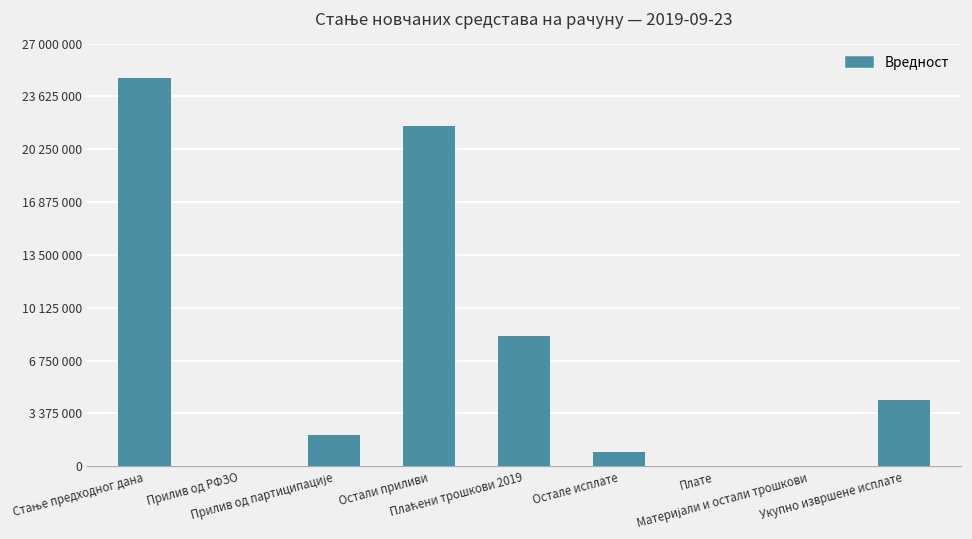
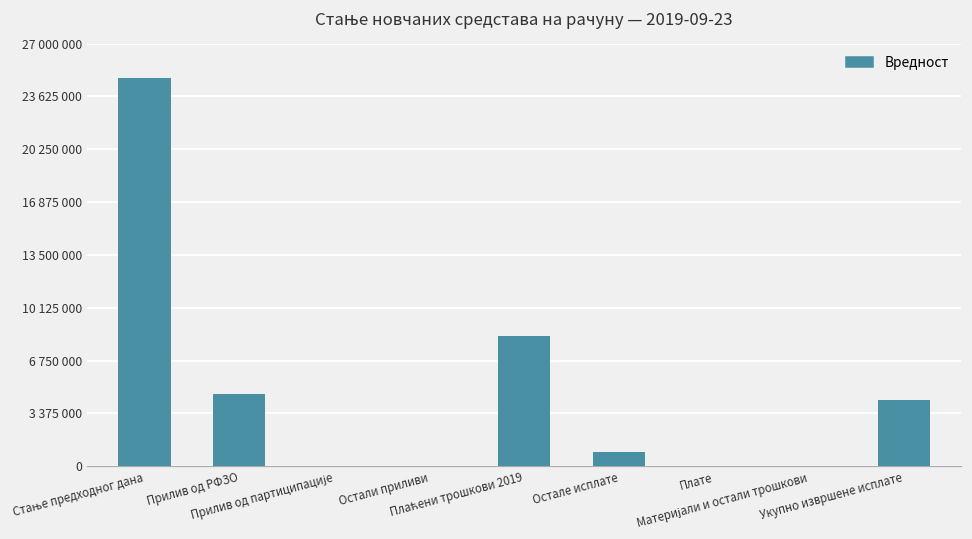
Прилив од РФЗО: 0 -> 4600000
Прилив од партиципације: 2000000 -> 0
Остали приливи: 21700000 -> 0
